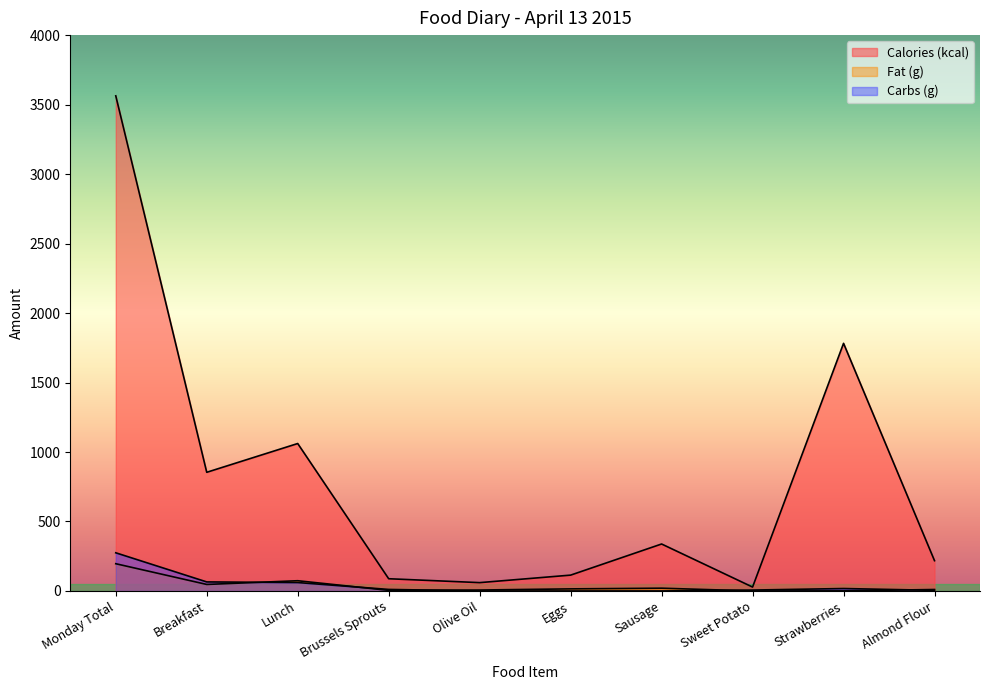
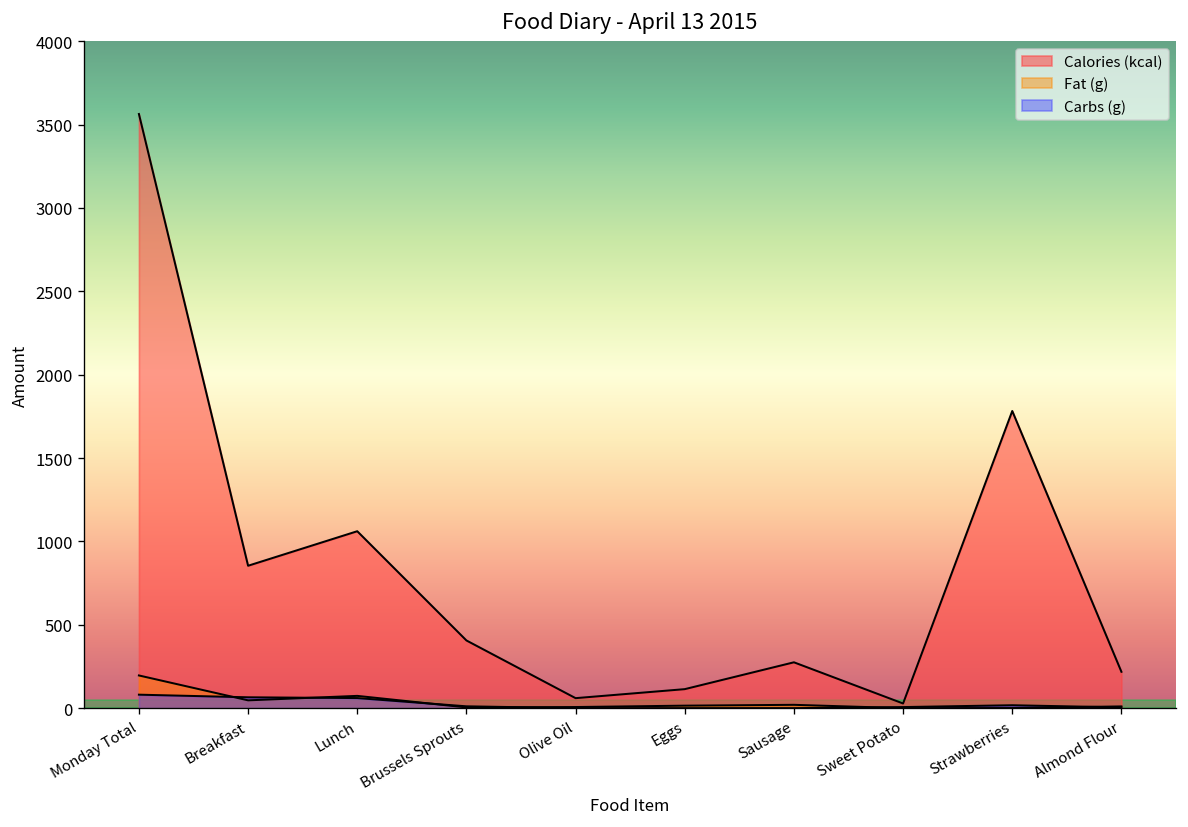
Carbs (g), Monday Total: 270 -> 80
Calories (kcal), Brussels Sprouts: 90 -> 410
Calories (kcal), Sausage: 340 -> 280
